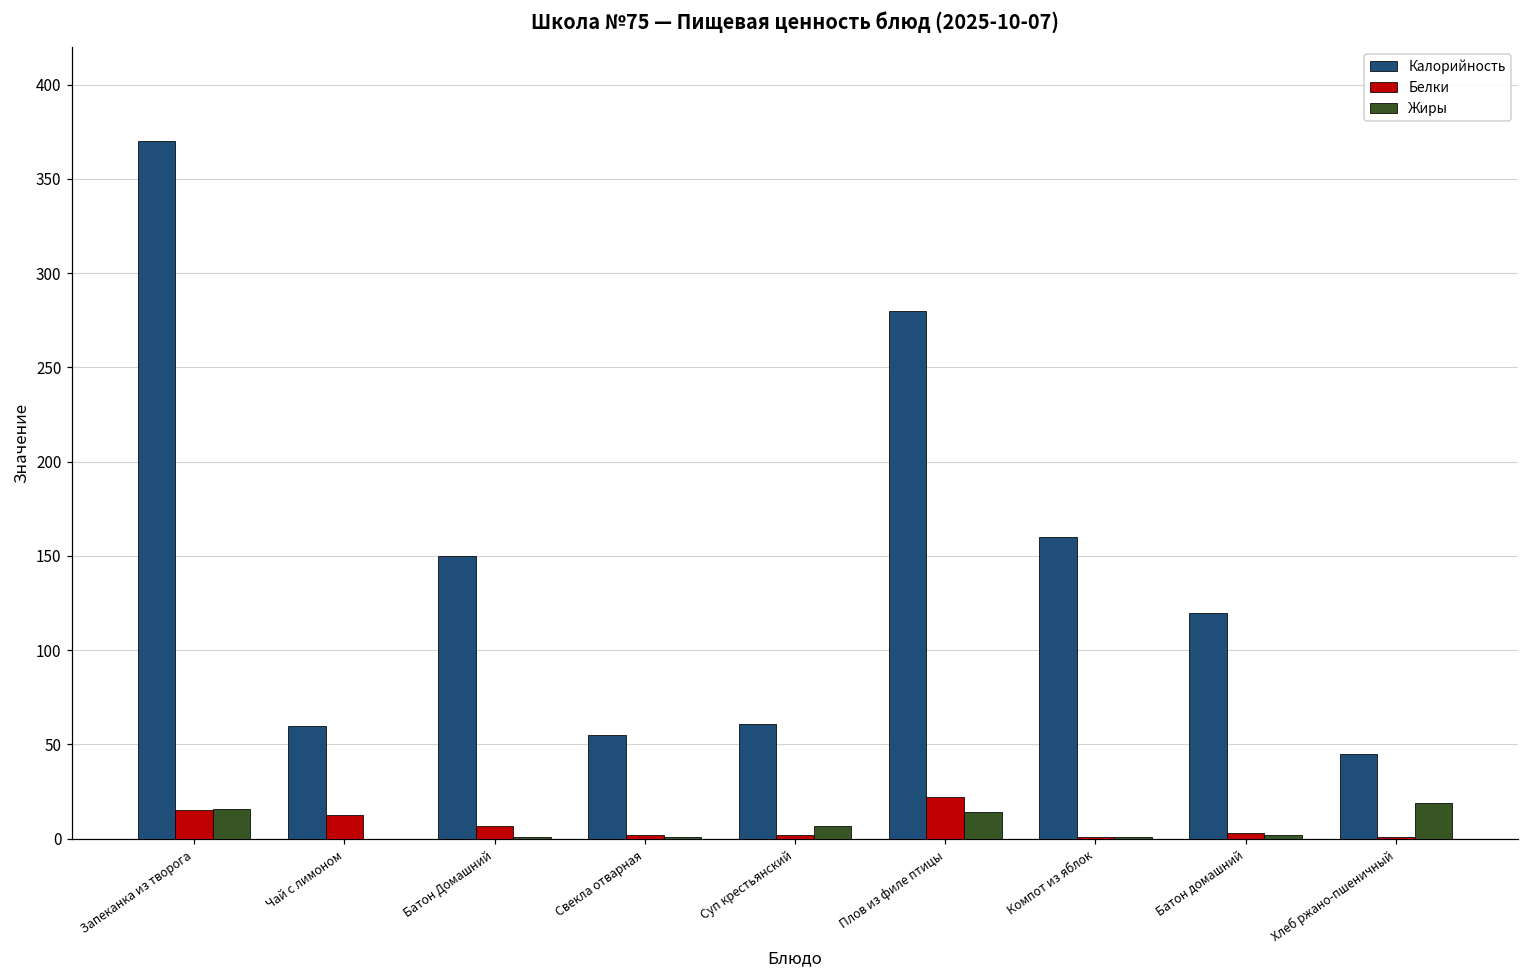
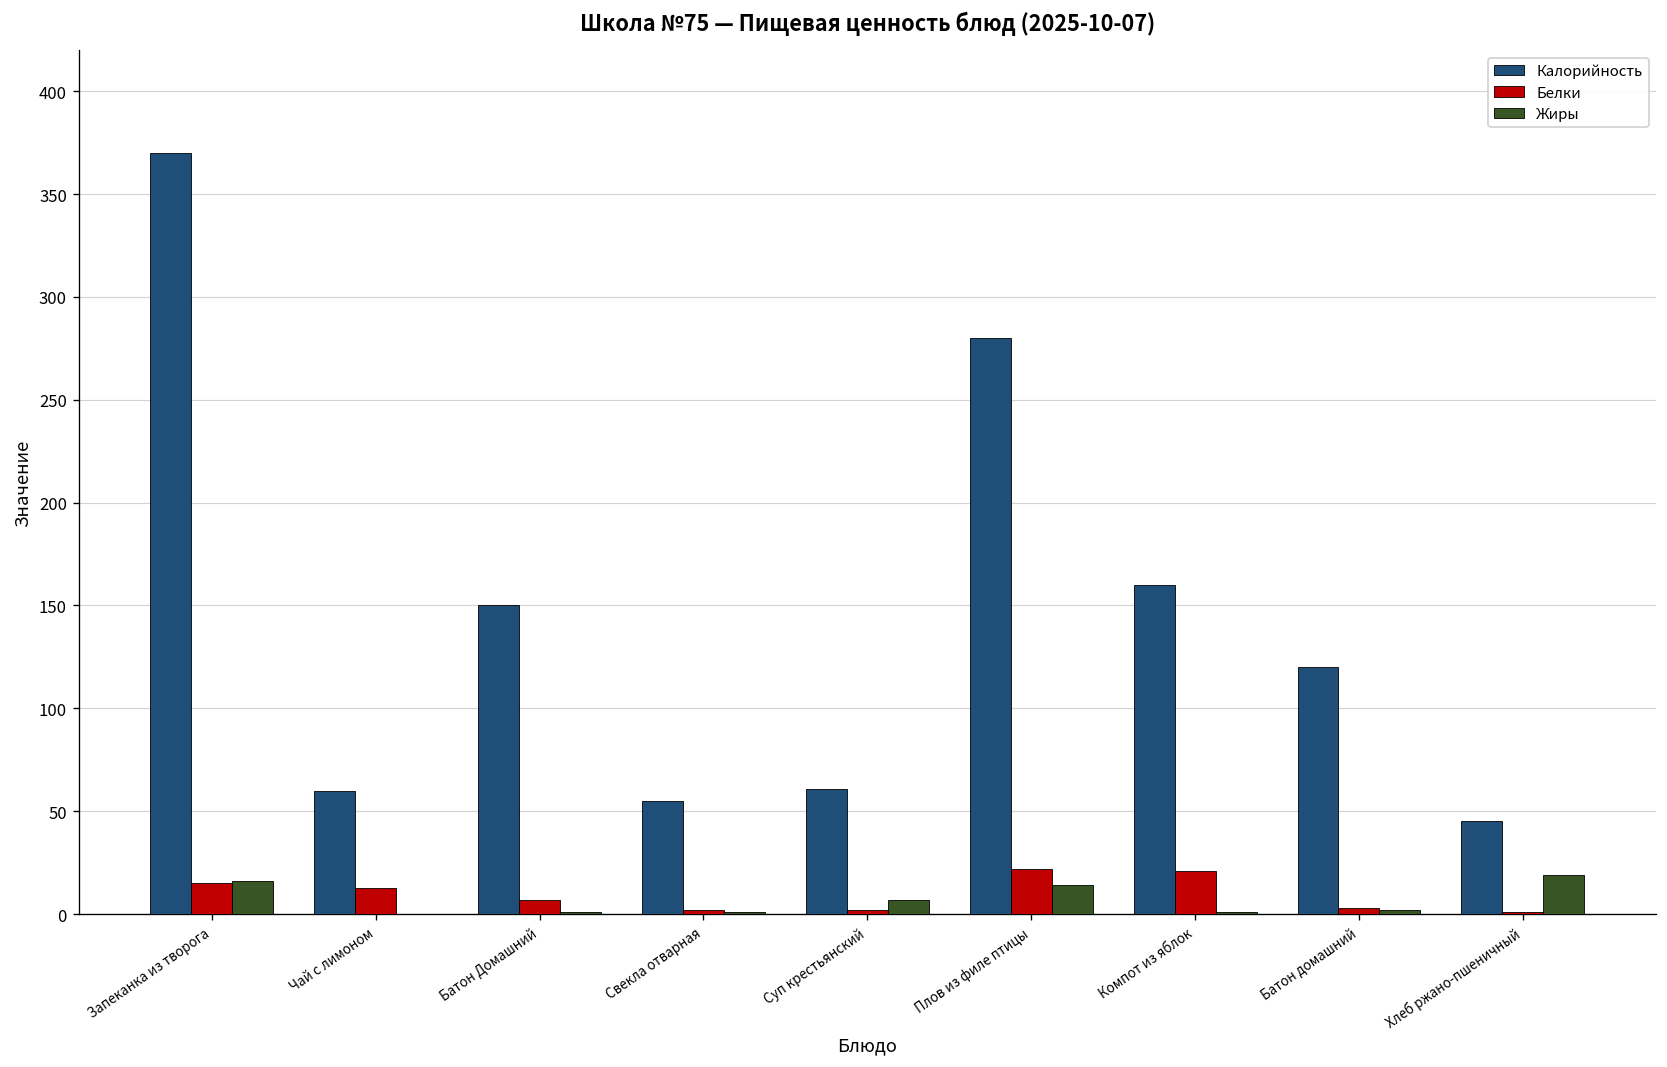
Белки, Компот из яблок: 1 -> 21
